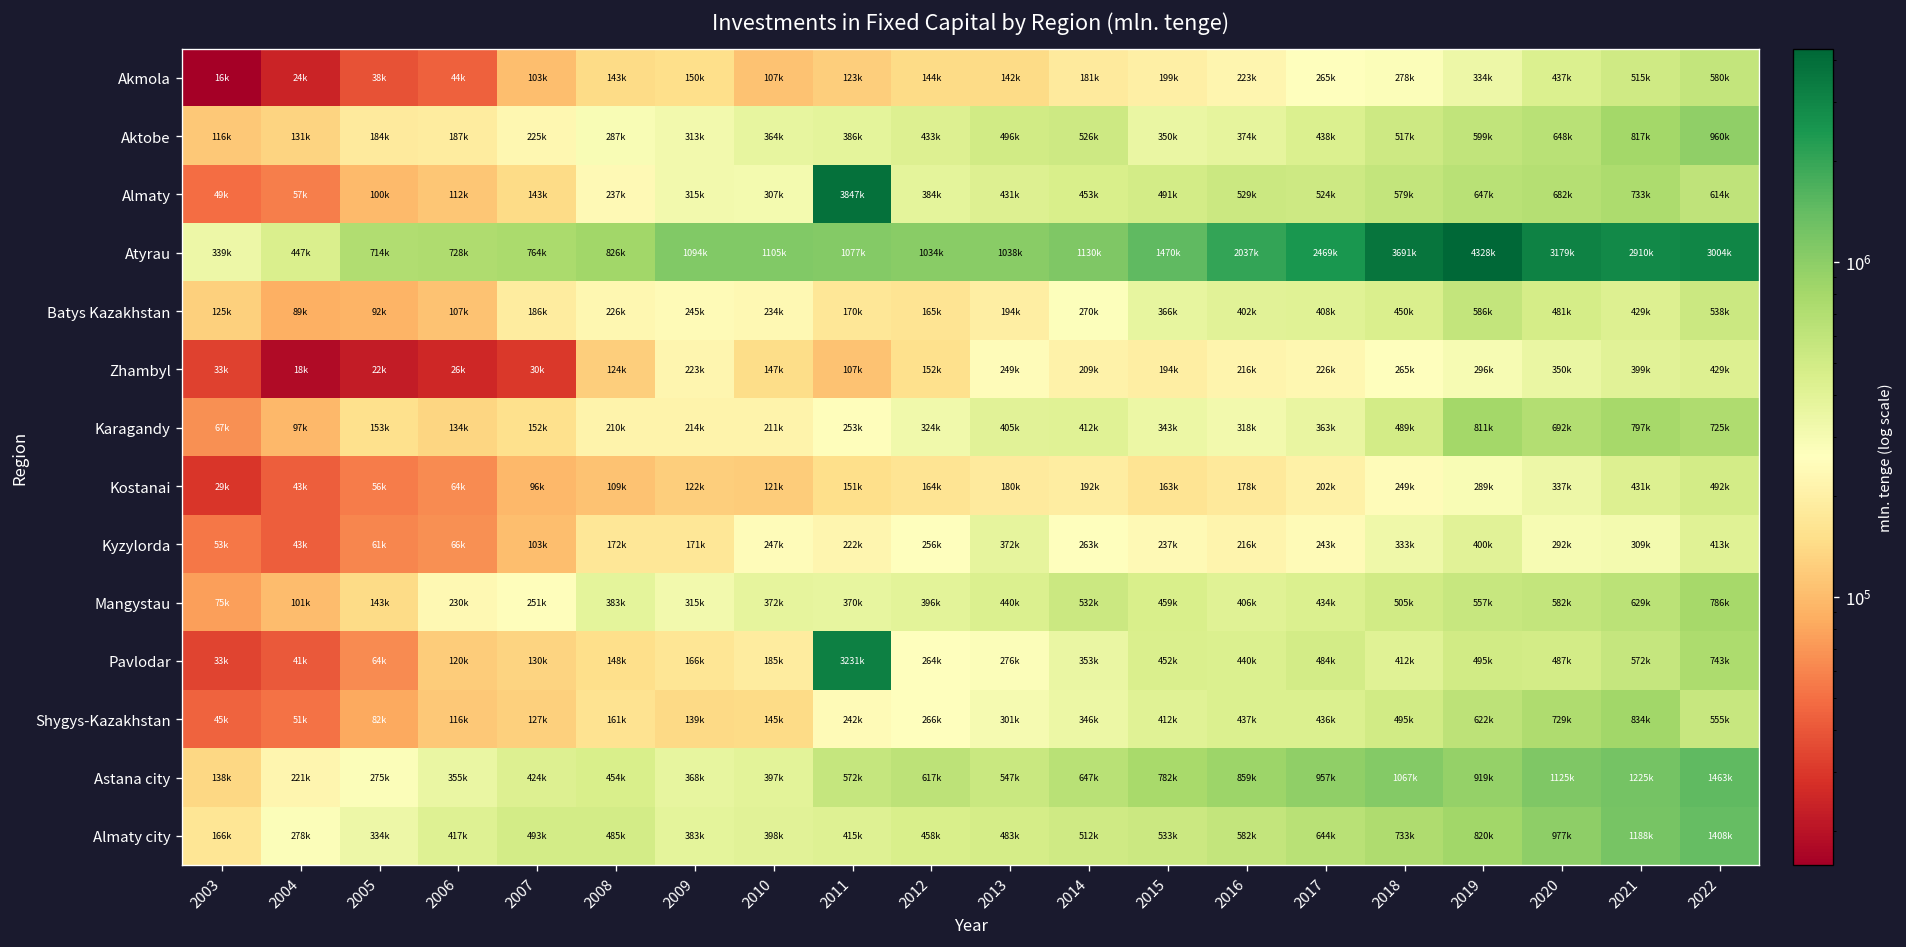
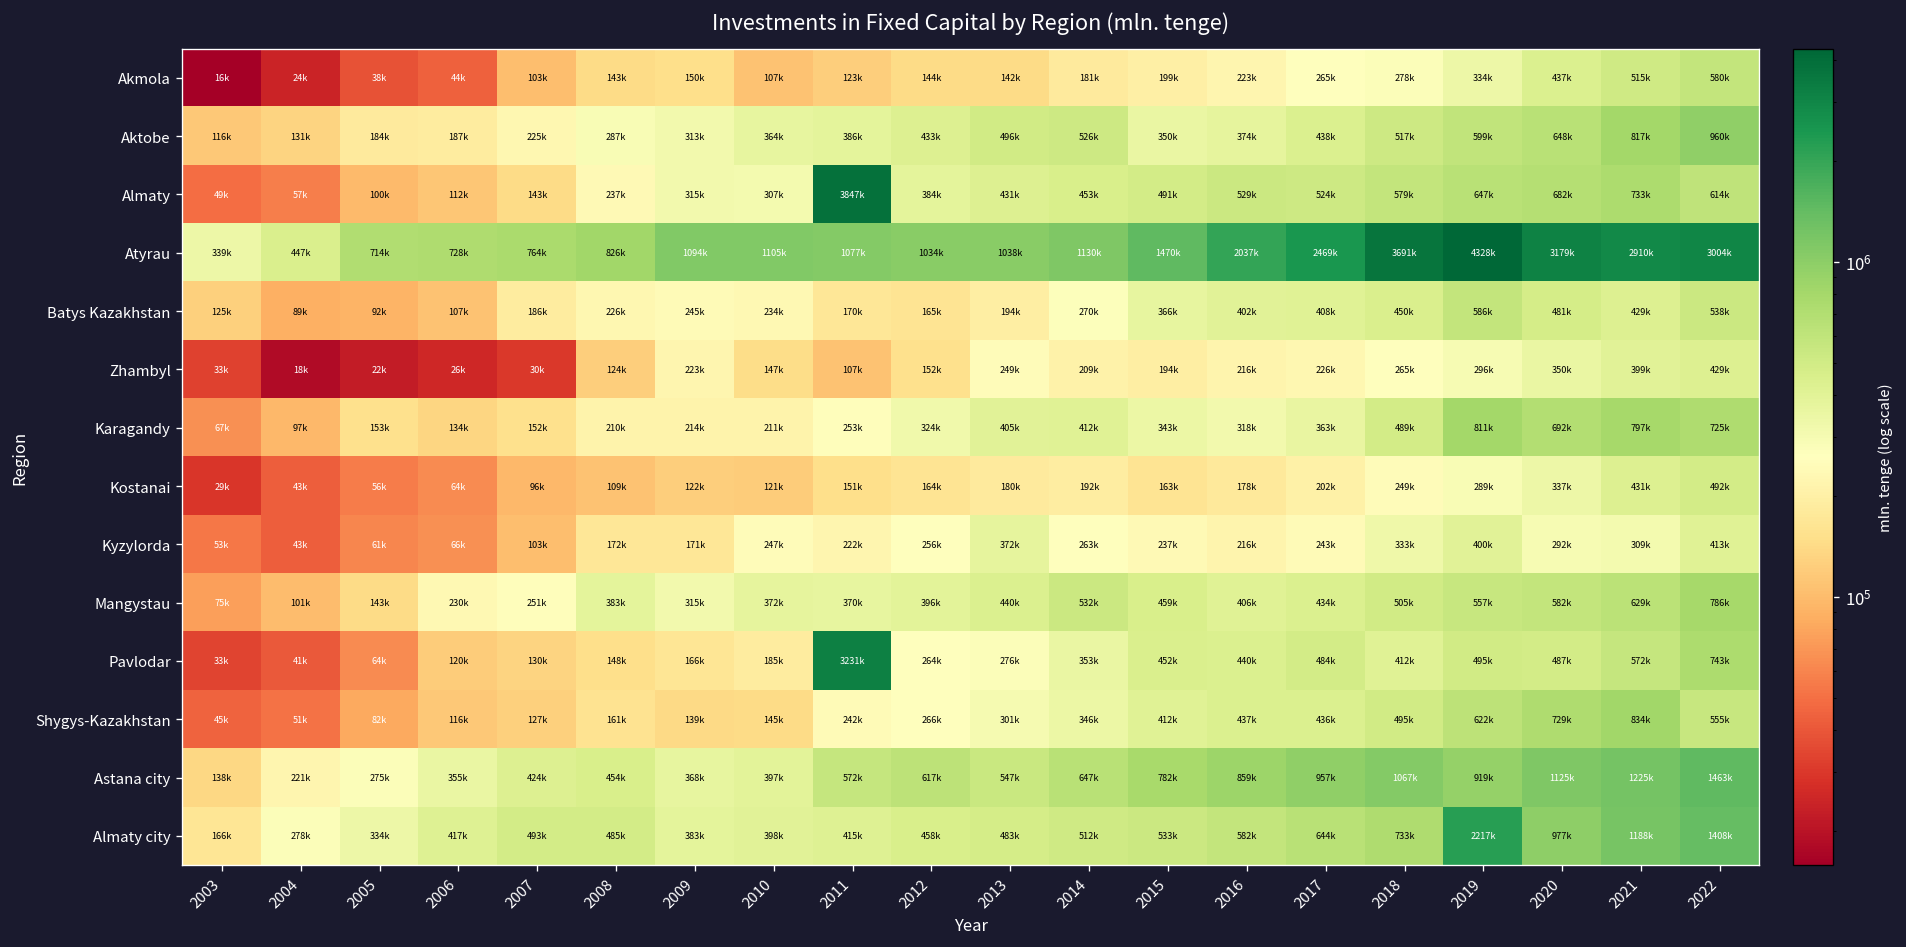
Almaty city, 2019: 820k -> 2217k
